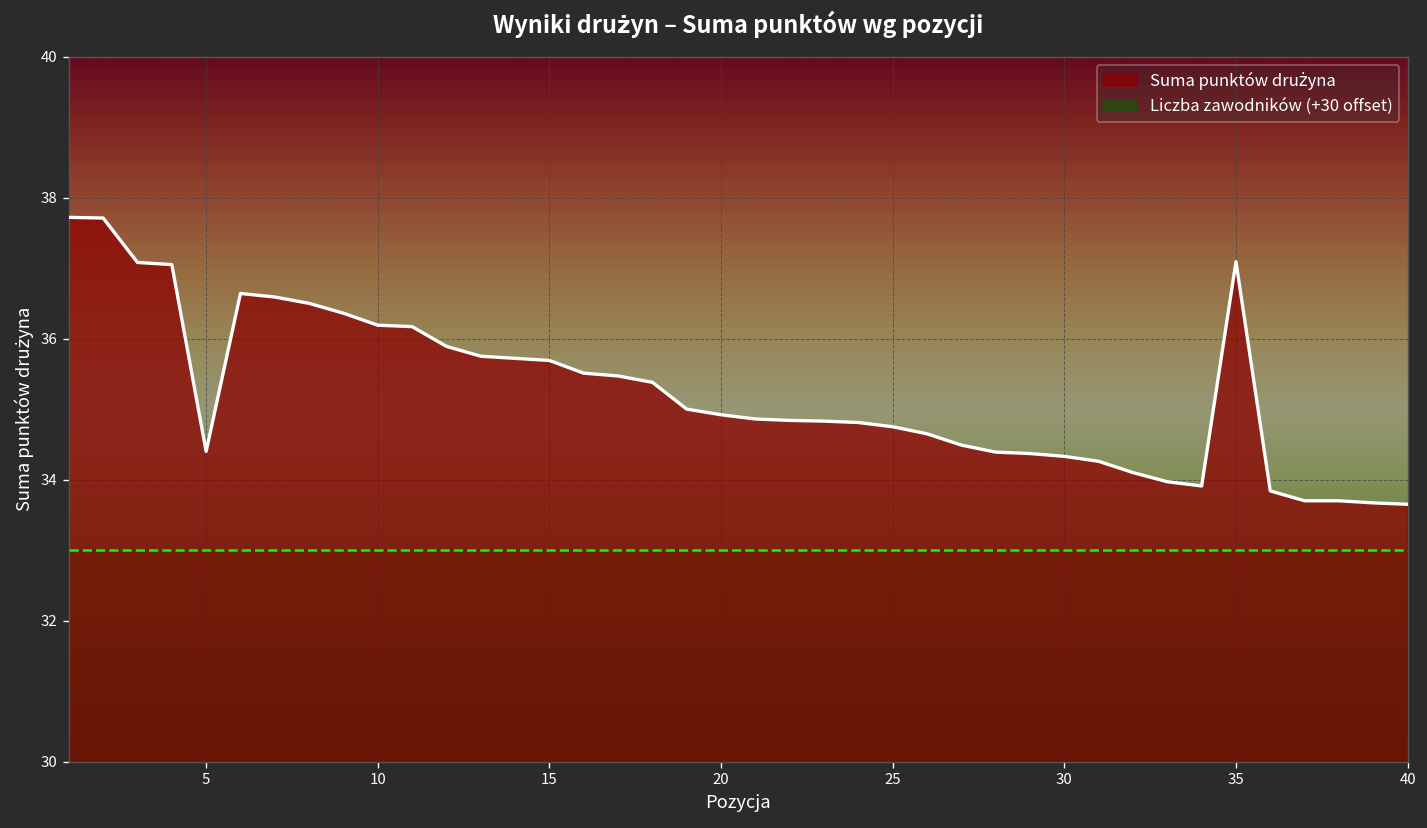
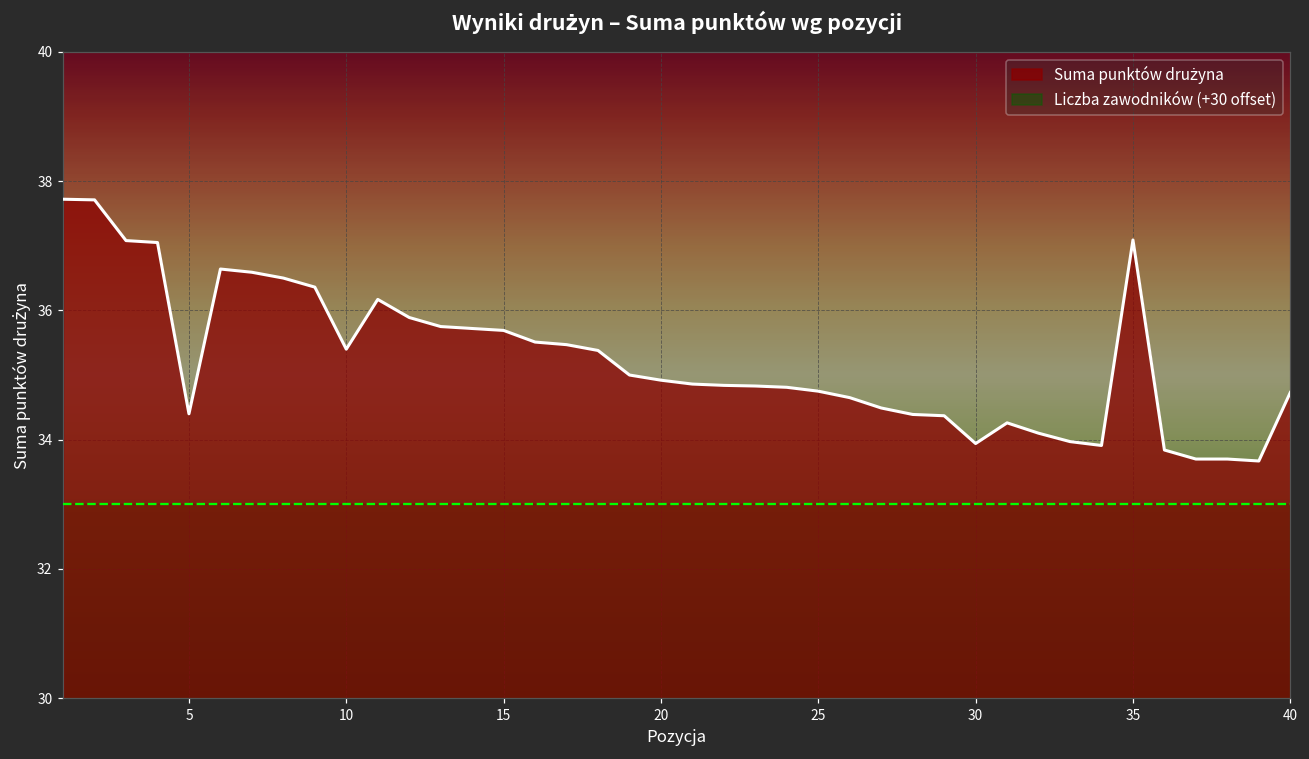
Suma punktów drużyna, 10: 36.2 -> 35.4
Suma punktów drużyna, 30: 34.3 -> 33.9
Suma punktów drużyna, 40: 33.7 -> 34.7
